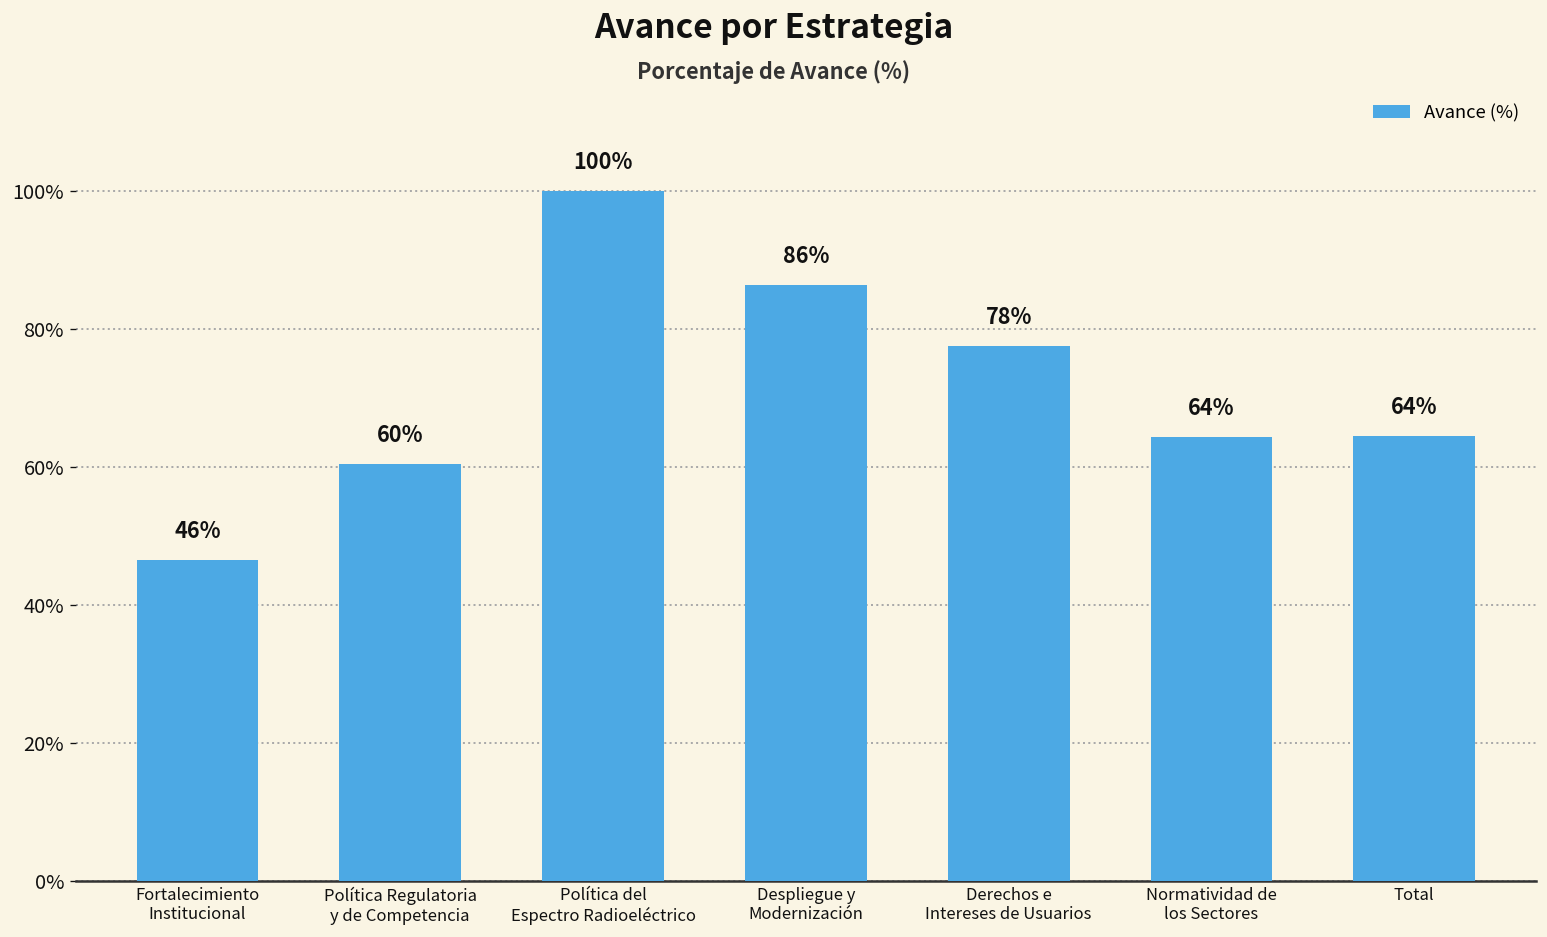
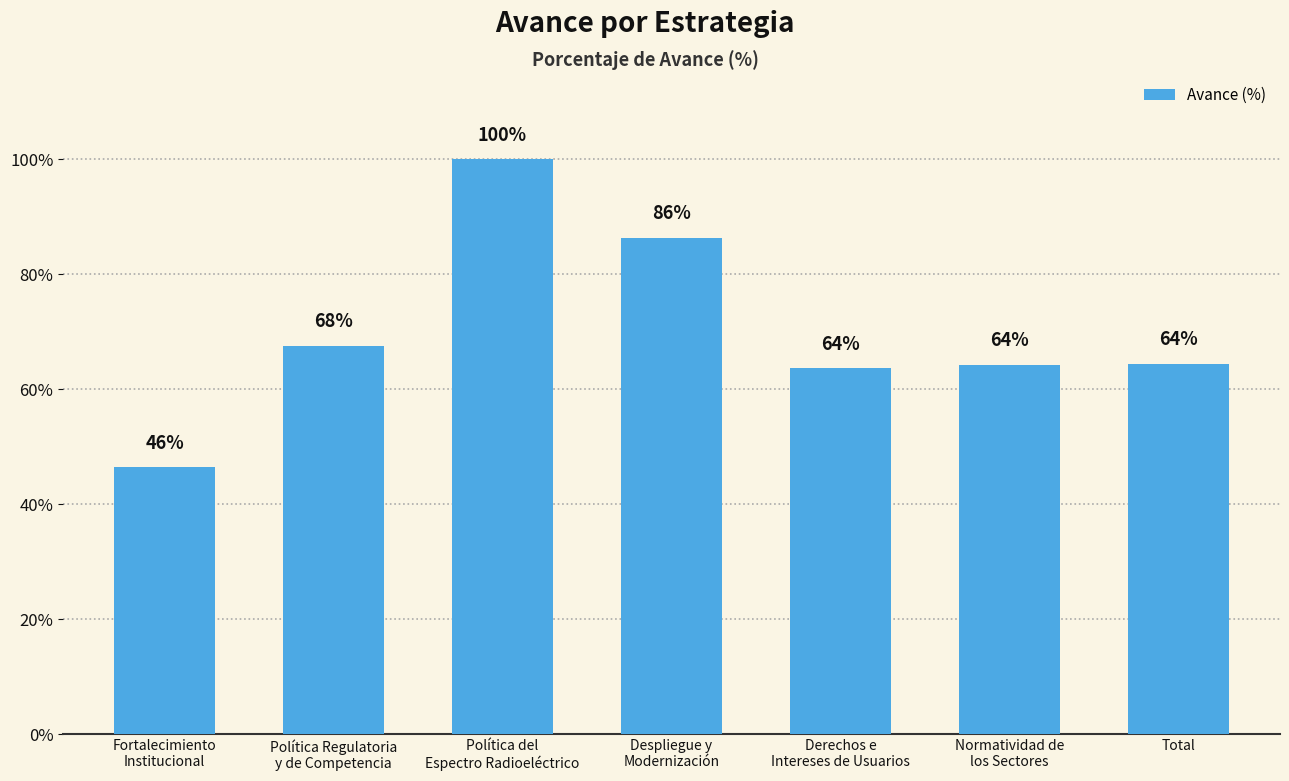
Política Regulatoria y de Competencia: 60% -> 68%
Derechos e Intereses de Usuarios: 78% -> 64%
